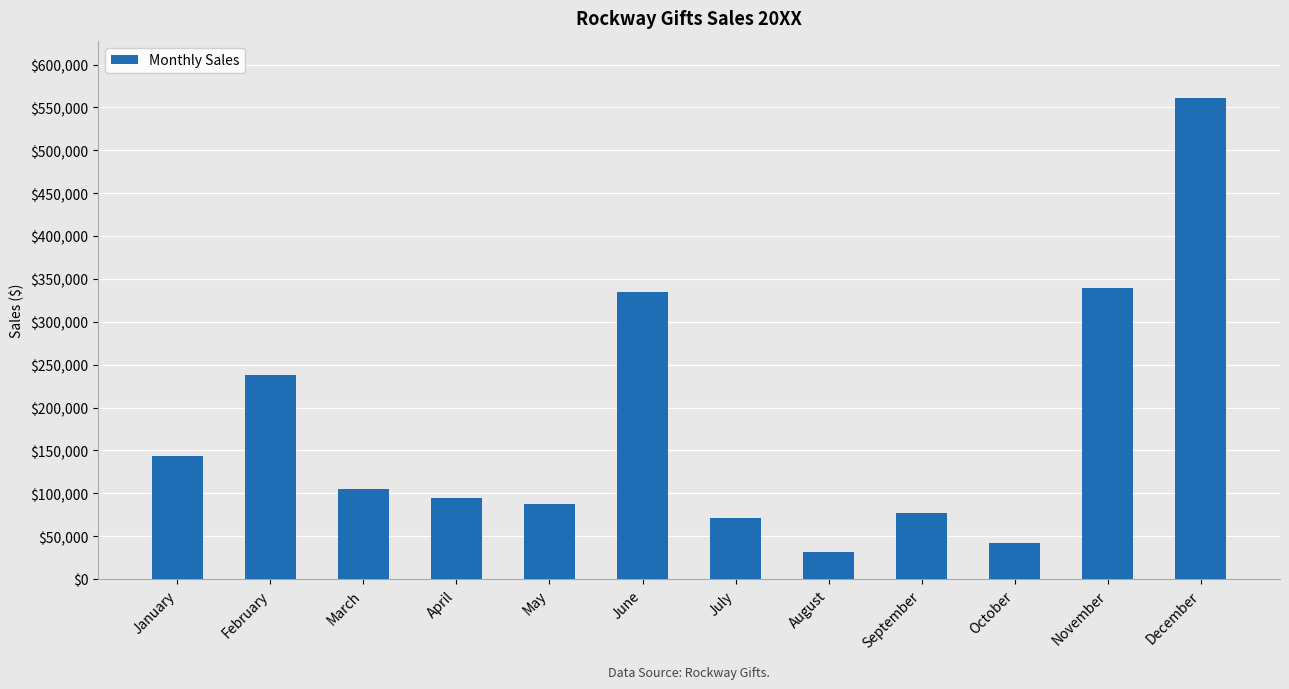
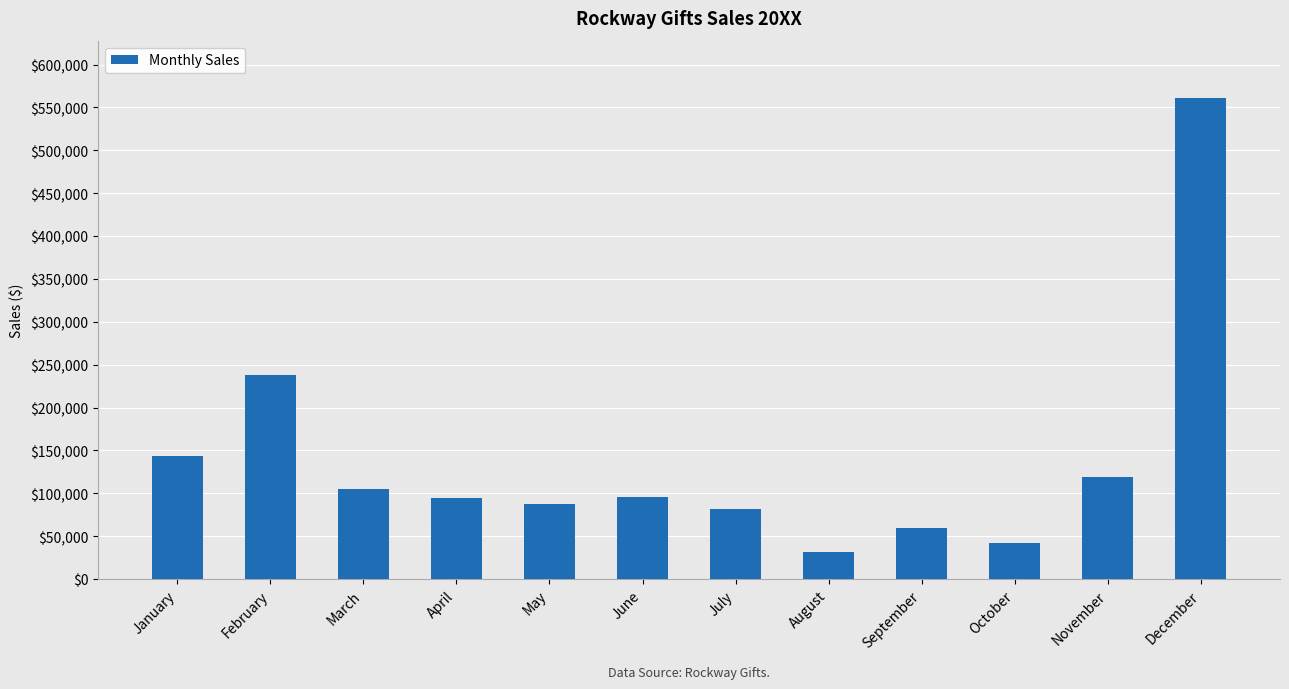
June: $340,000 -> $100,000
July: $70,000 -> $80,000
September: $80,000 -> $60,000
November: $340,000 -> $120,000
